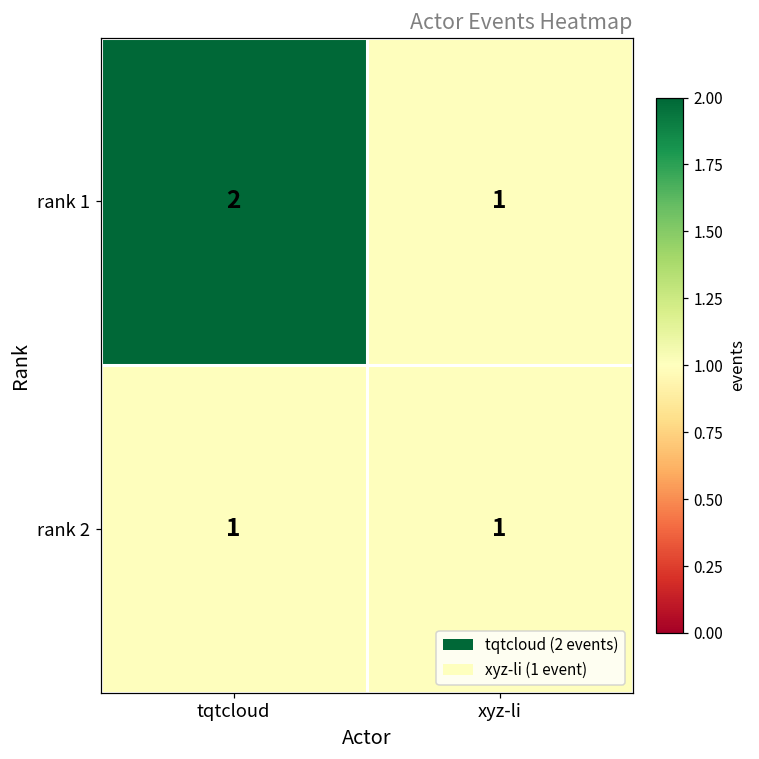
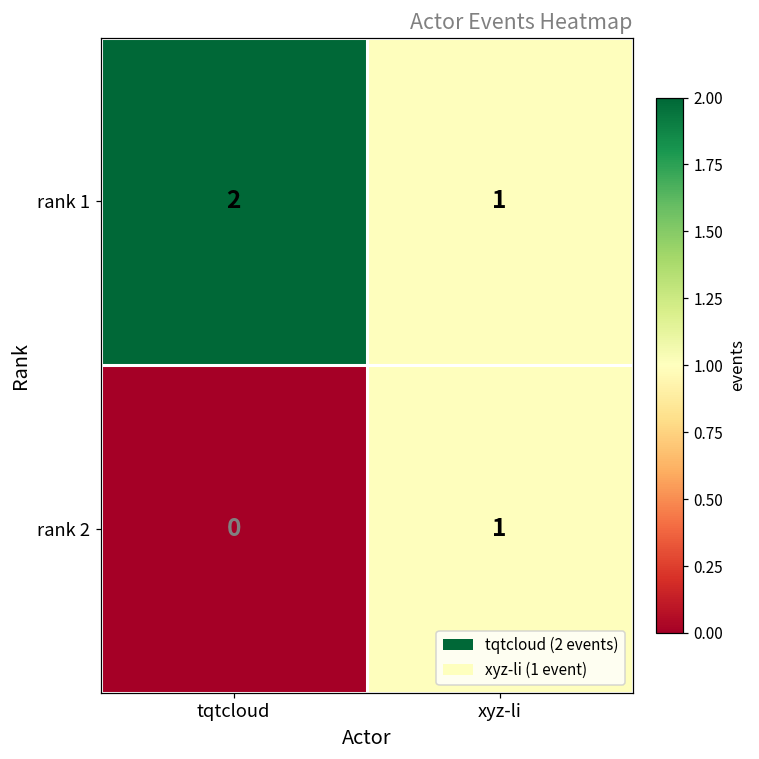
rank 2, tqtcloud: 1 -> 0
